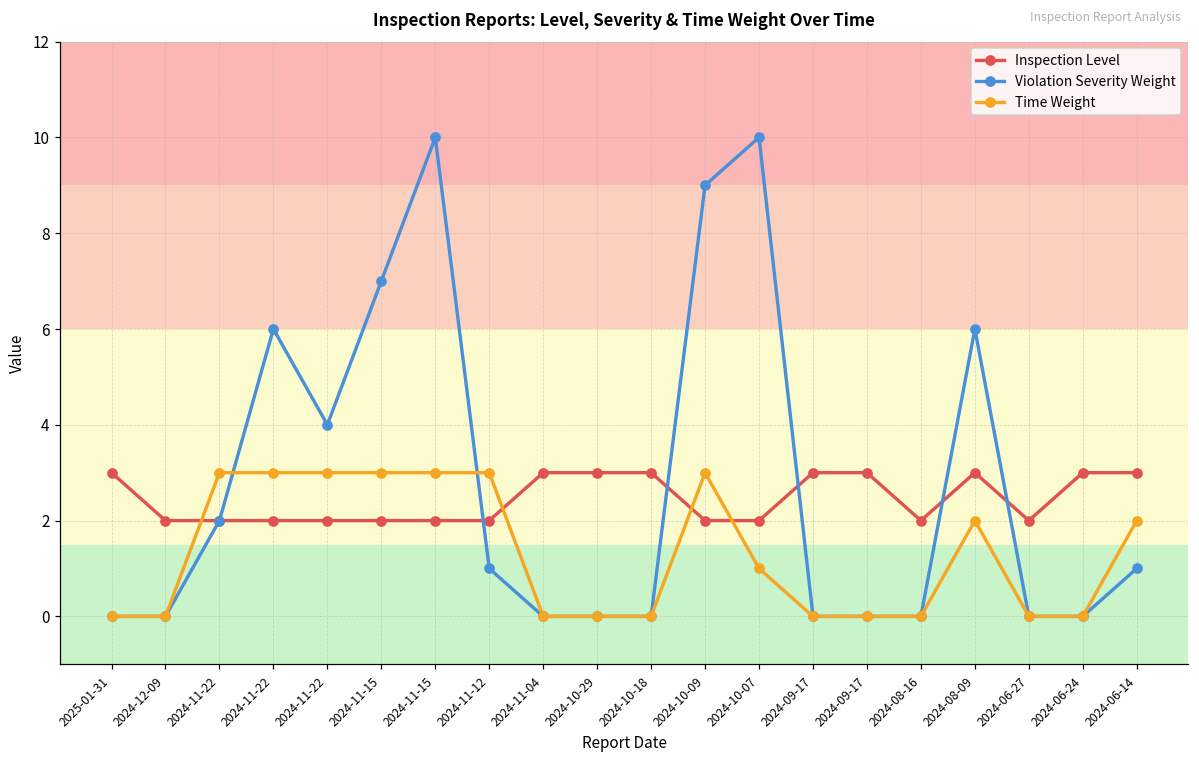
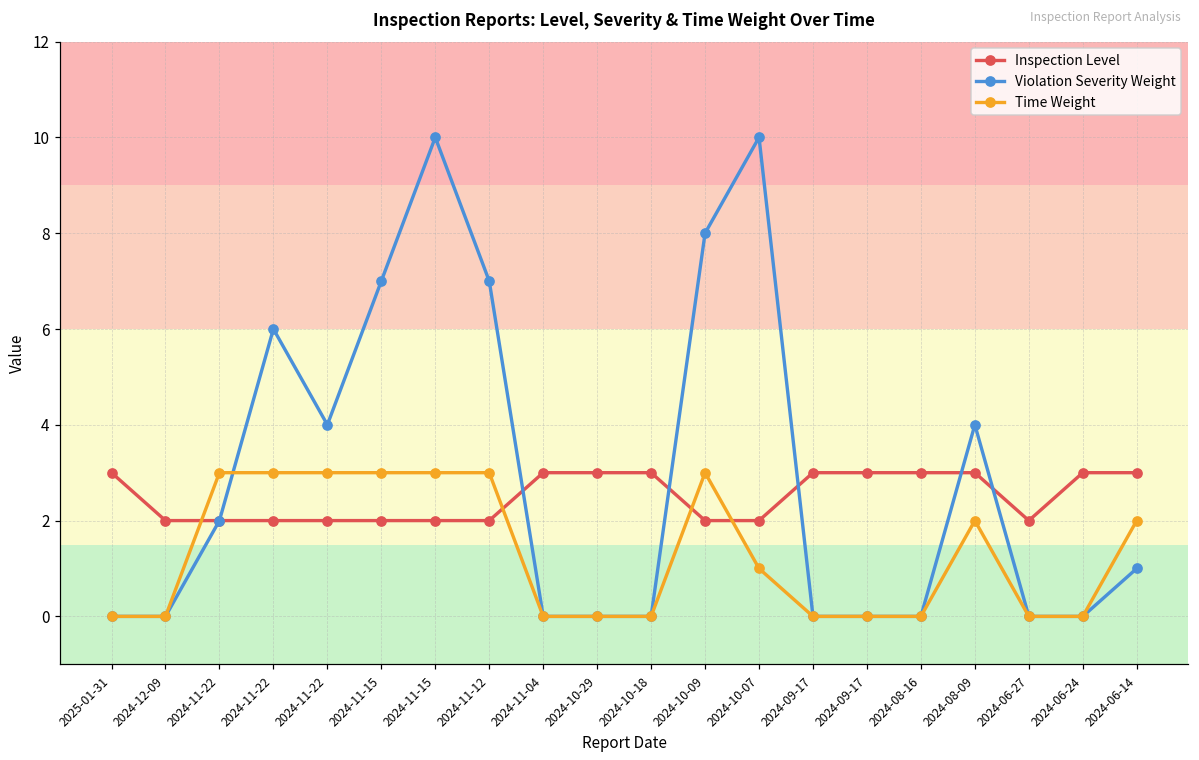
Violation Severity Weight, 2024-11-12: 1 -> 7
Violation Severity Weight, 2024-10-09: 9 -> 8
Inspection Level, 2024-08-16: 2 -> 3
Violation Severity Weight, 2024-08-09: 6 -> 4
